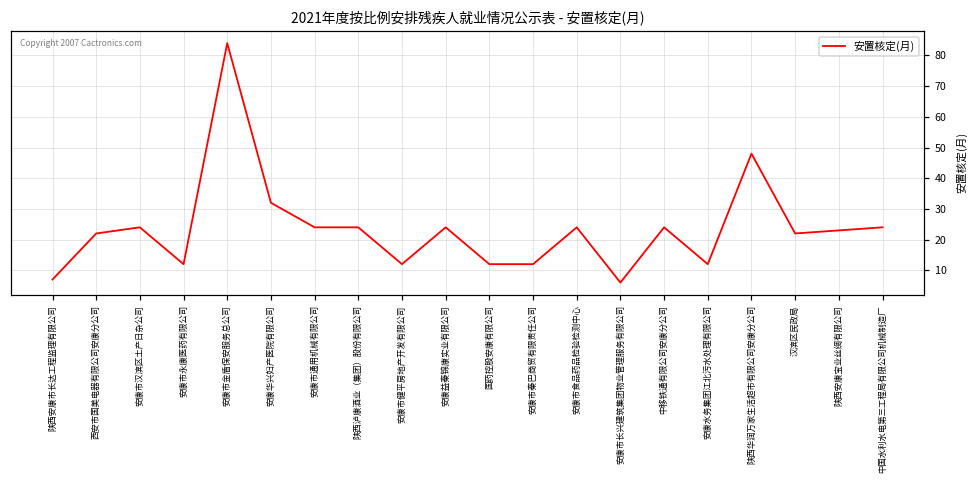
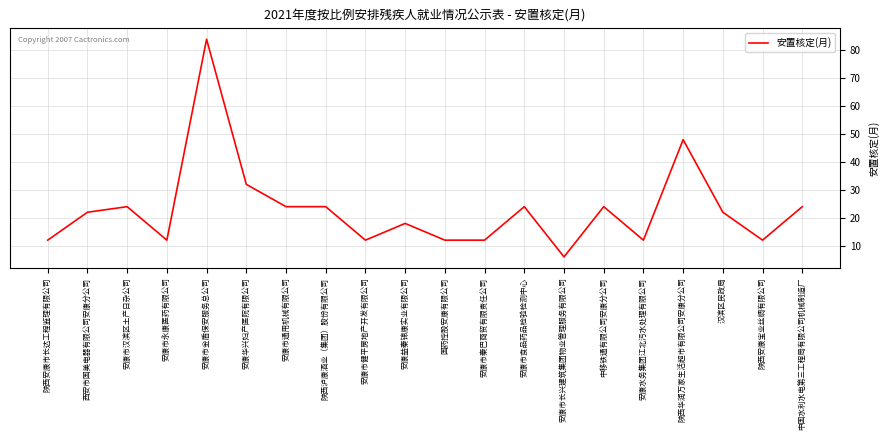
陕西安康市长达工程监理有限公司: 7 -> 12
安康益秦锦康实业有限公司: 24 -> 18
陕西安康宝业丝绸有限公司: 23 -> 12
